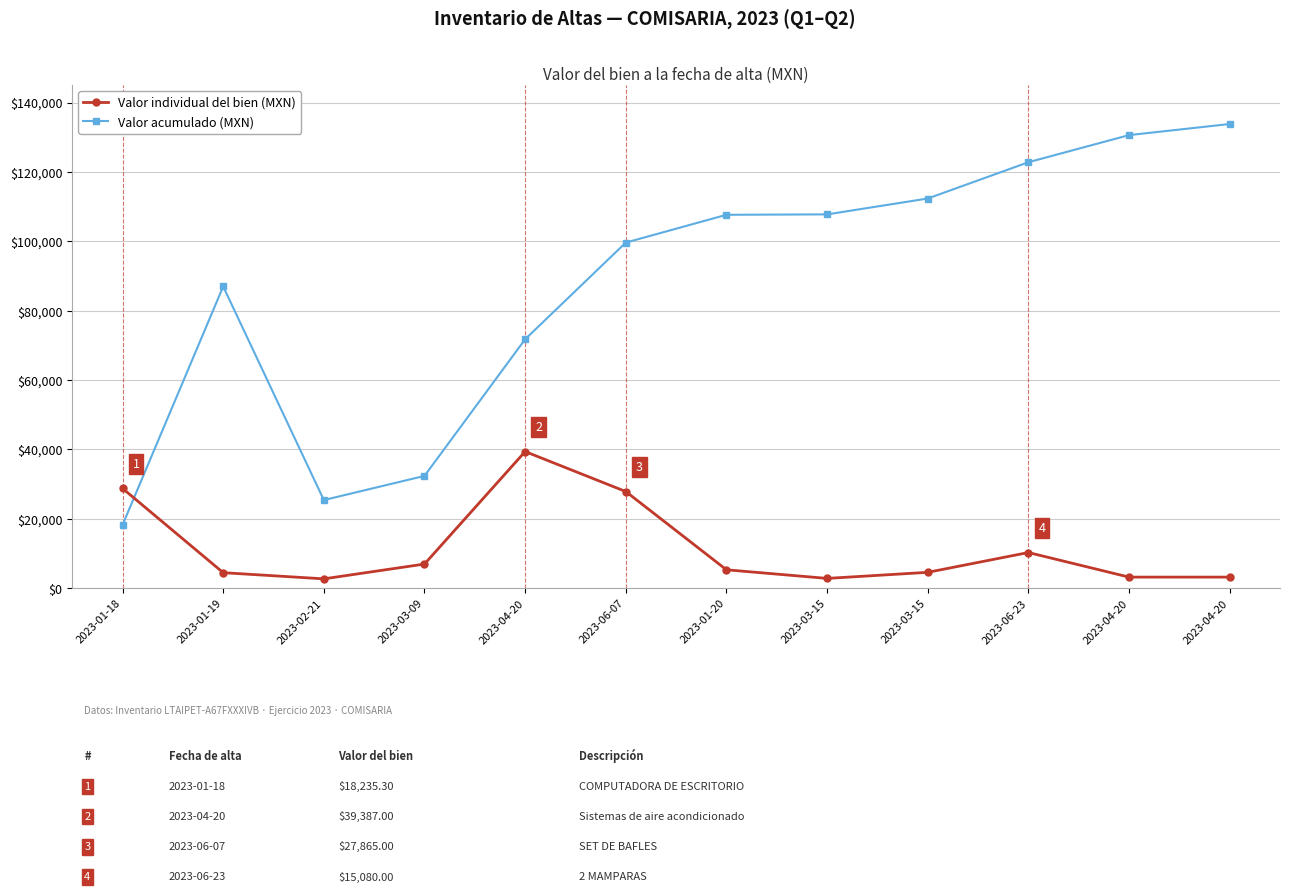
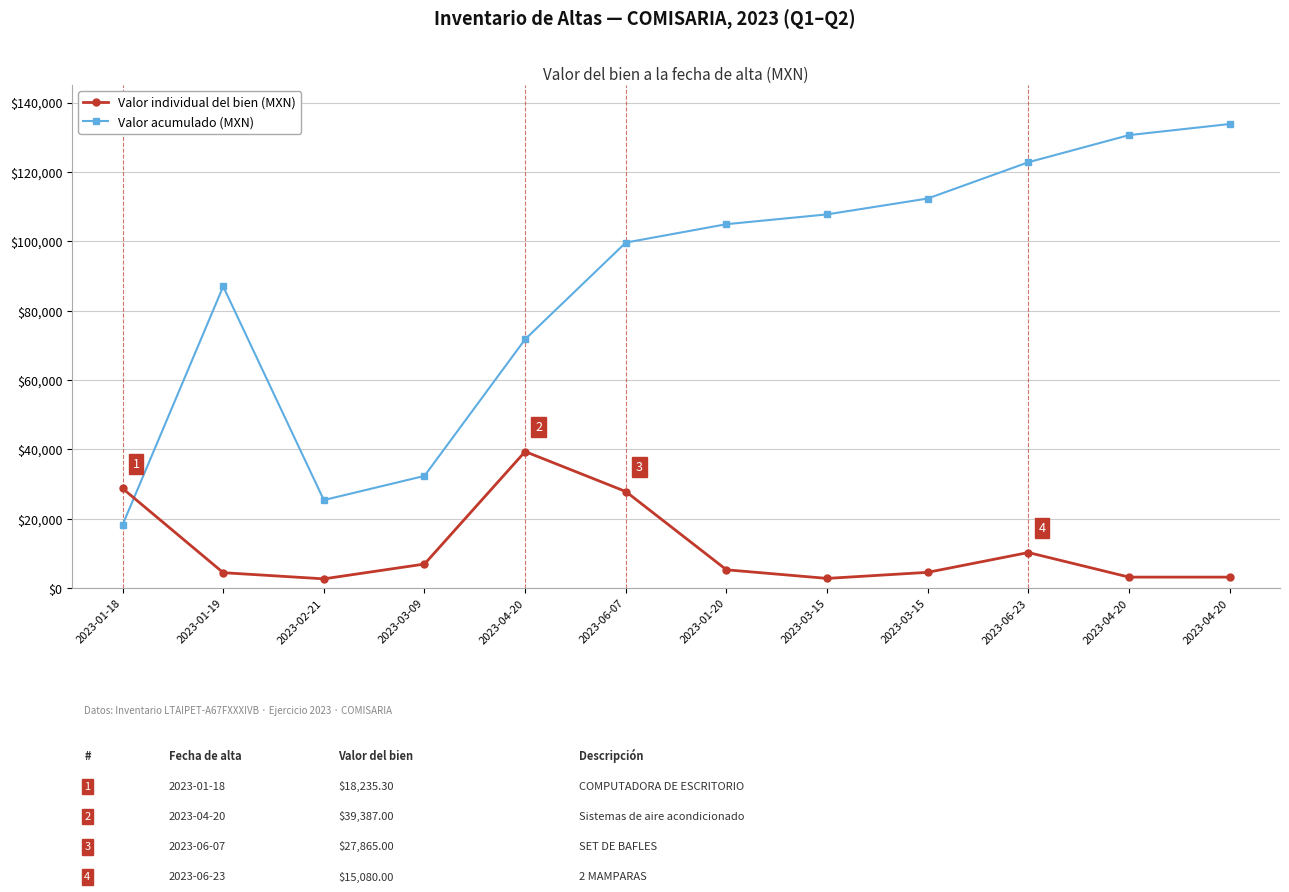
Valor acumulado (MXN), 2023-01-20: $108,000 -> $105,000
